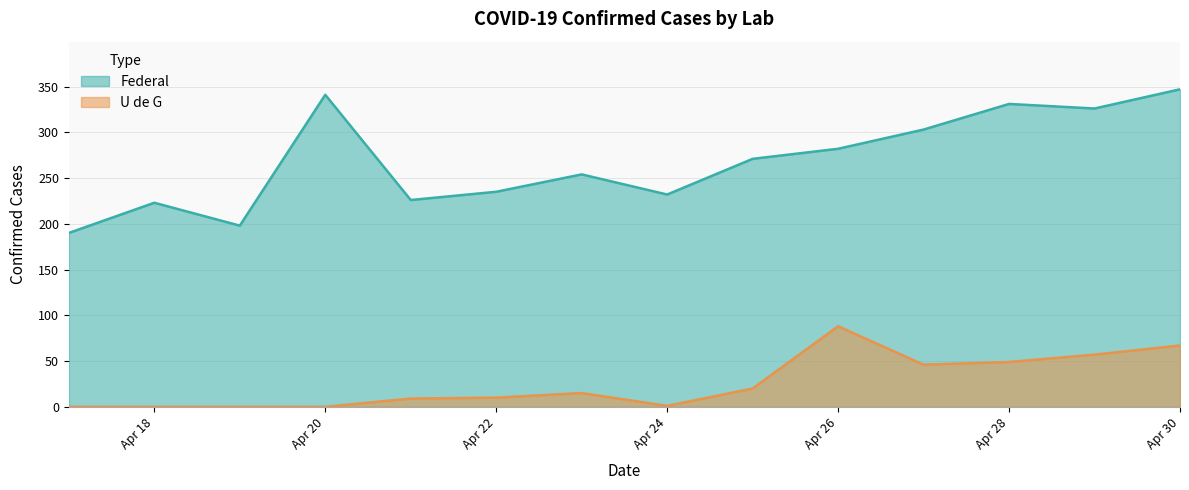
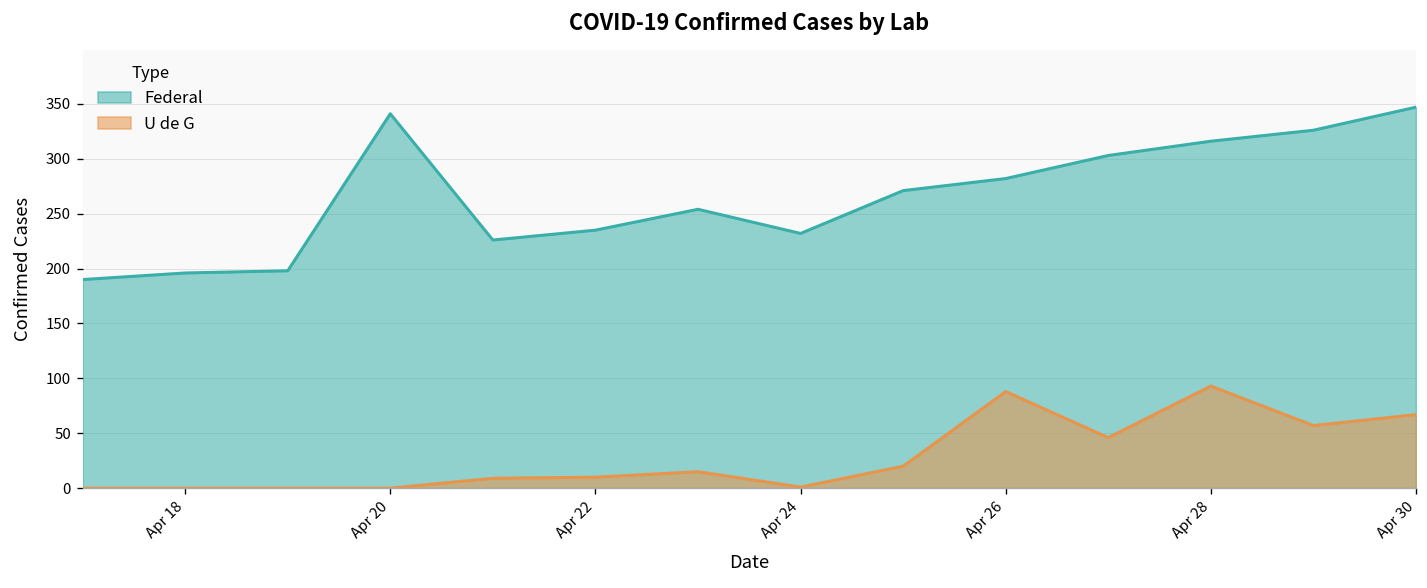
Federal, Apr 18: 220 -> 200
Federal, Apr 28: 330 -> 320
U de G, Apr 28: 50 -> 90
